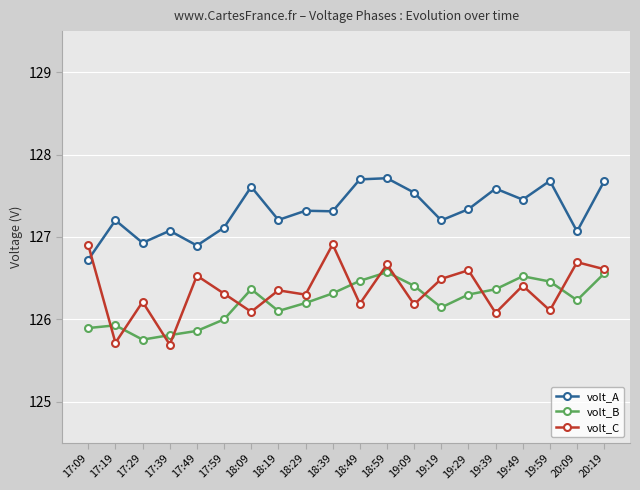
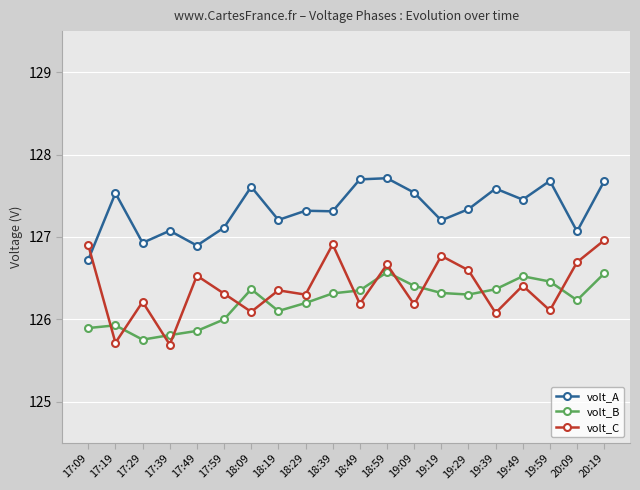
volt_A, 17:19: 127.2 -> 127.5
volt_B, 18:49: 126.5 -> 126.4
volt_B, 19:19: 126.1 -> 126.3
volt_C, 19:19: 126.5 -> 126.8
volt_C, 20:19: 126.6 -> 127.0
